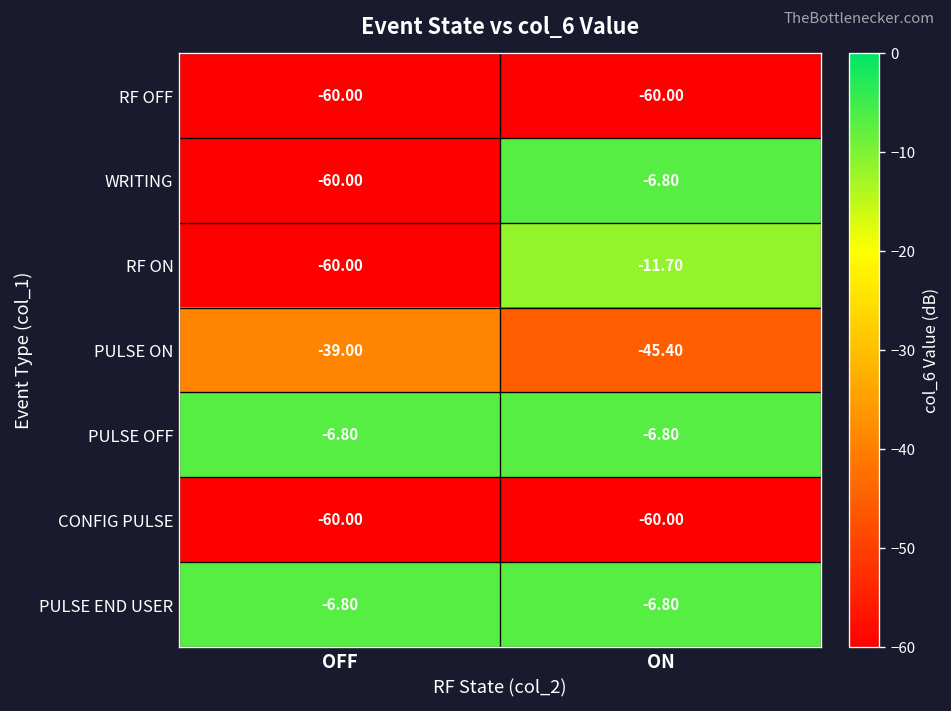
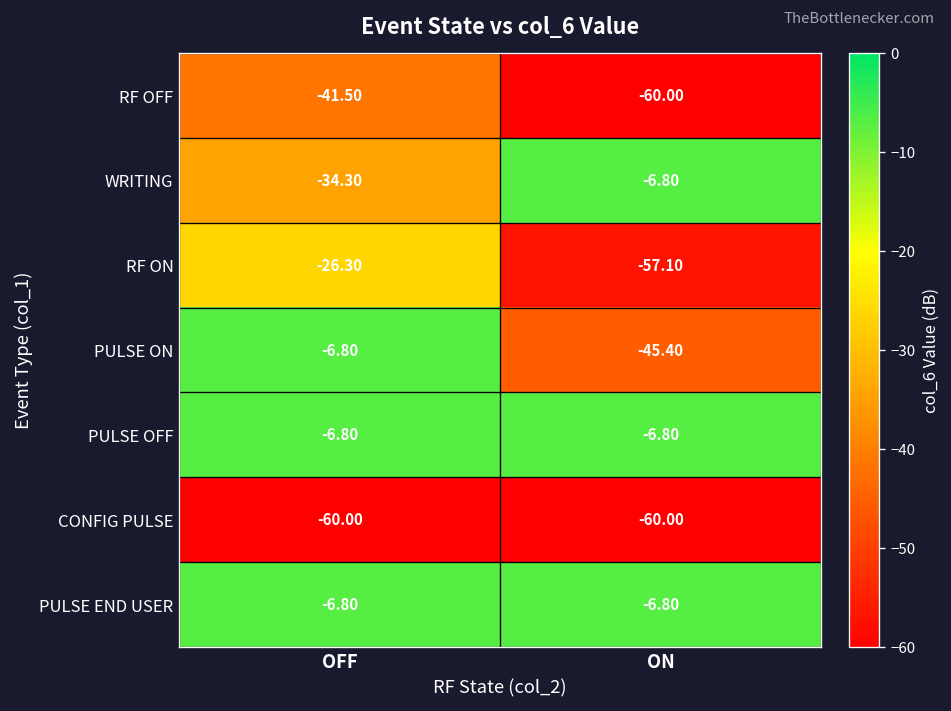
RF OFF, OFF: -60.00 -> -41.50
WRITING, OFF: -60.00 -> -34.30
RF ON, OFF: -60.00 -> -26.30
RF ON, ON: -11.70 -> -57.10
PULSE ON, OFF: -39.00 -> -6.80
